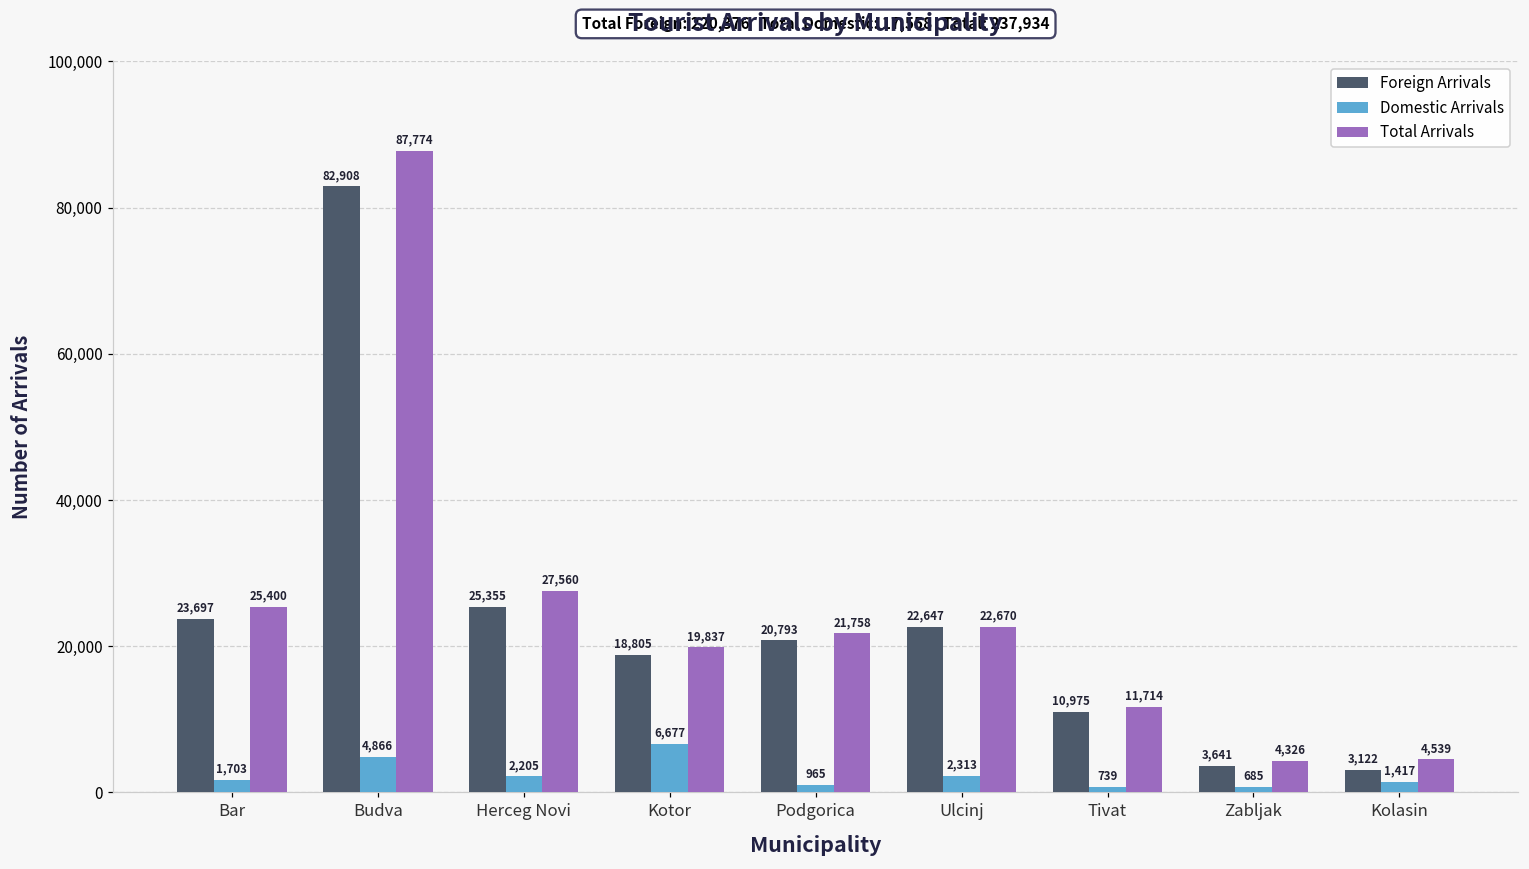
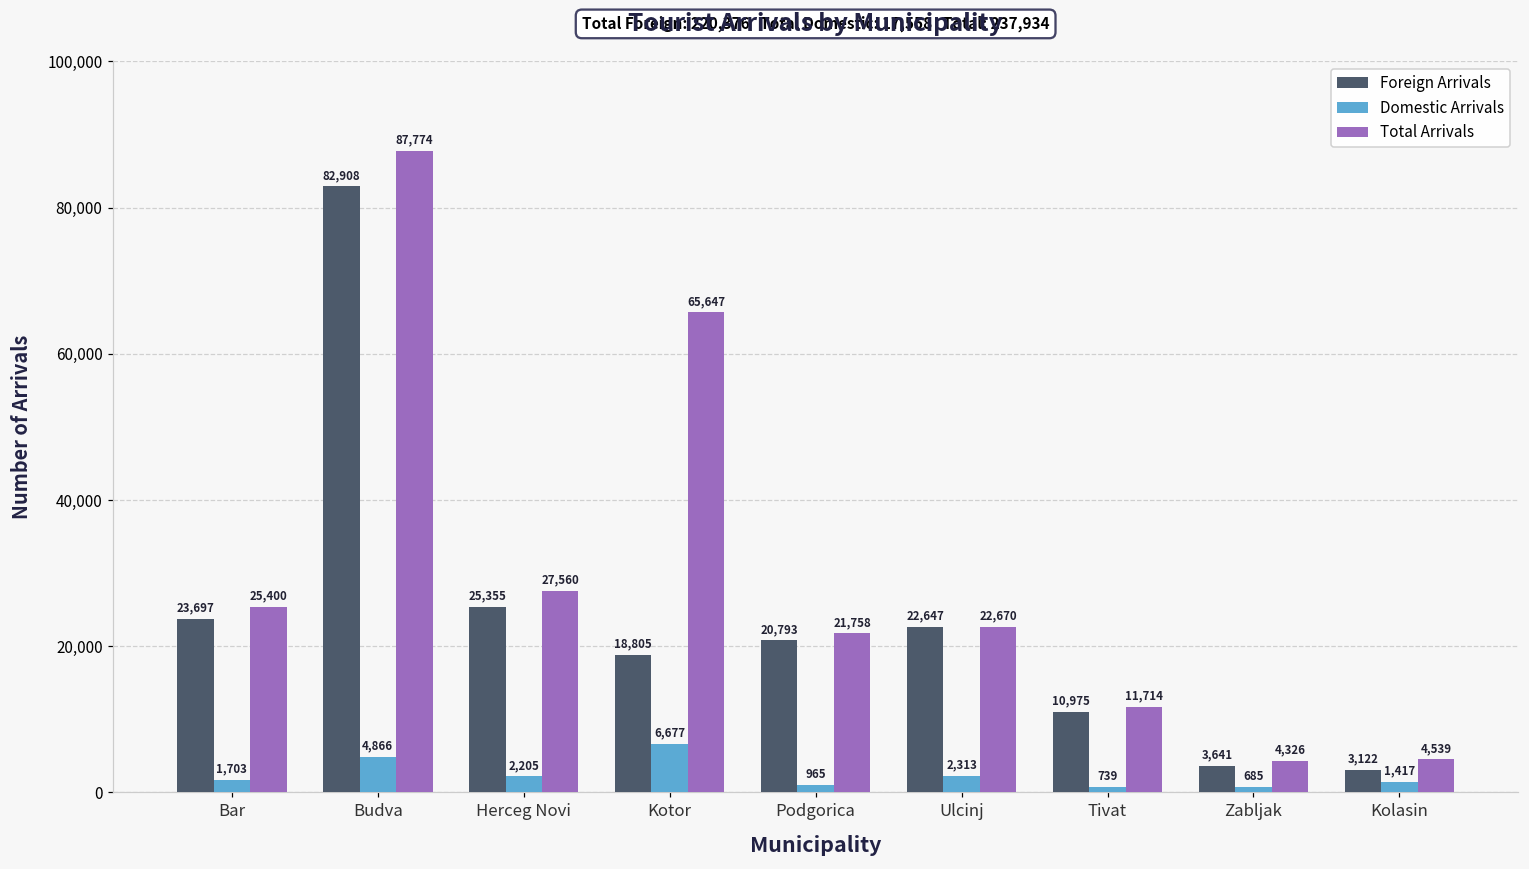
Total Arrivals, Kotor: 19,837 -> 65,647
